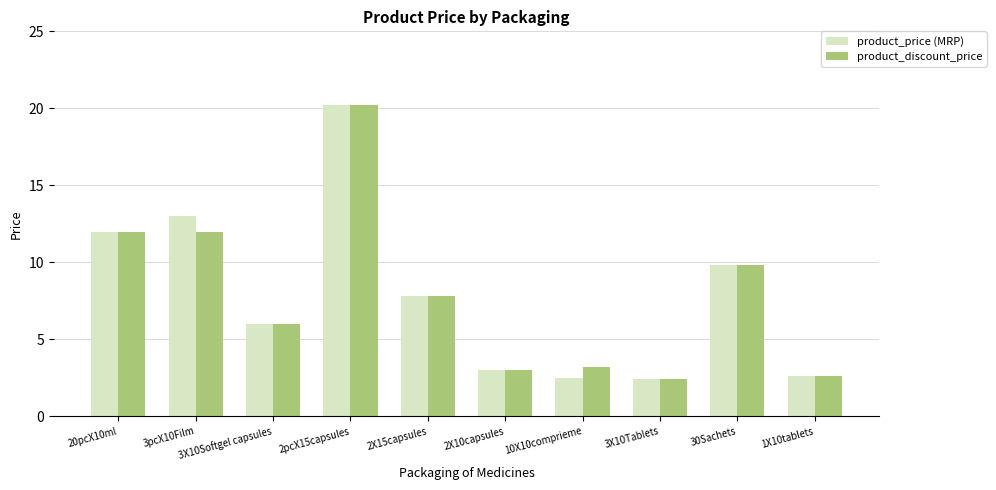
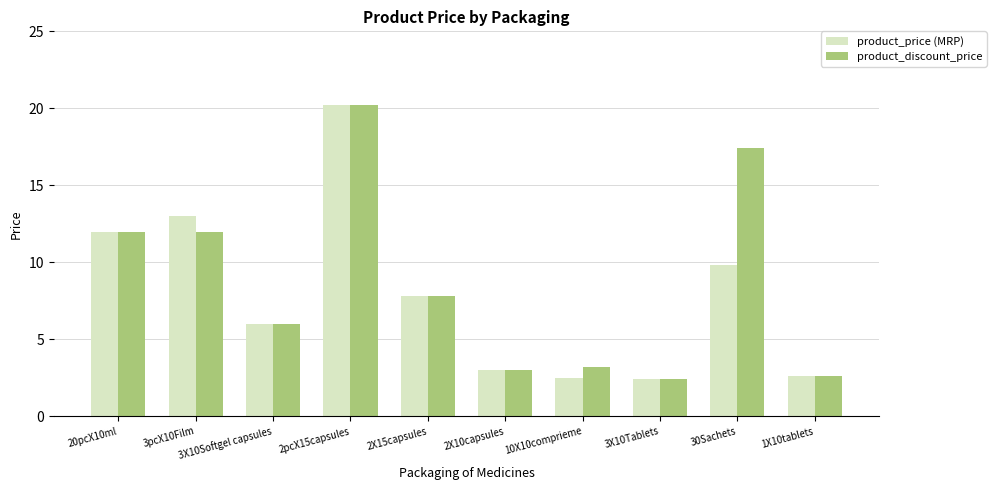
product_discount_price, 30Sachets: 9.8 -> 17.4
